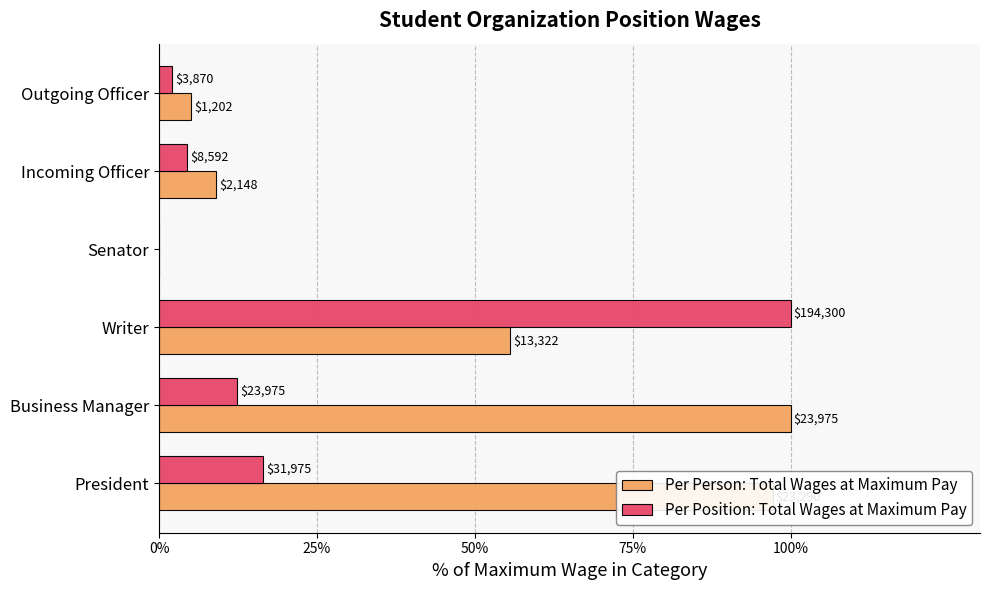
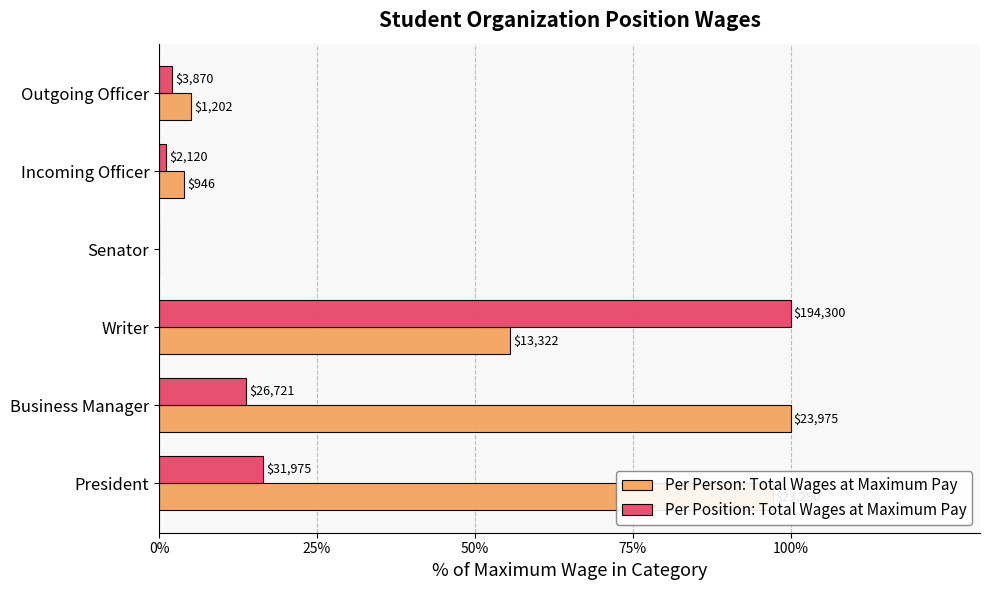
Per Position: Total Wages at Maximum Pay, Incoming Officer: $8,592 -> $2,120
Per Person: Total Wages at Maximum Pay, Incoming Officer: $2,148 -> $946
Per Position: Total Wages at Maximum Pay, Business Manager: $23,975 -> $26,721
